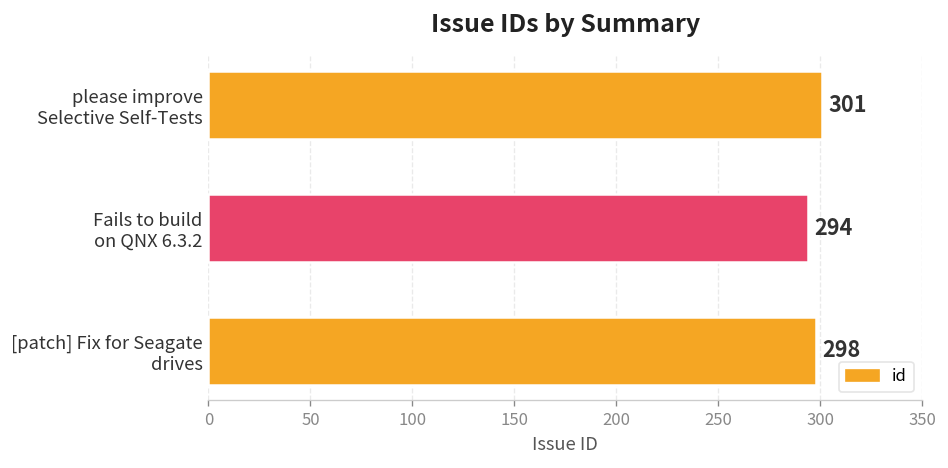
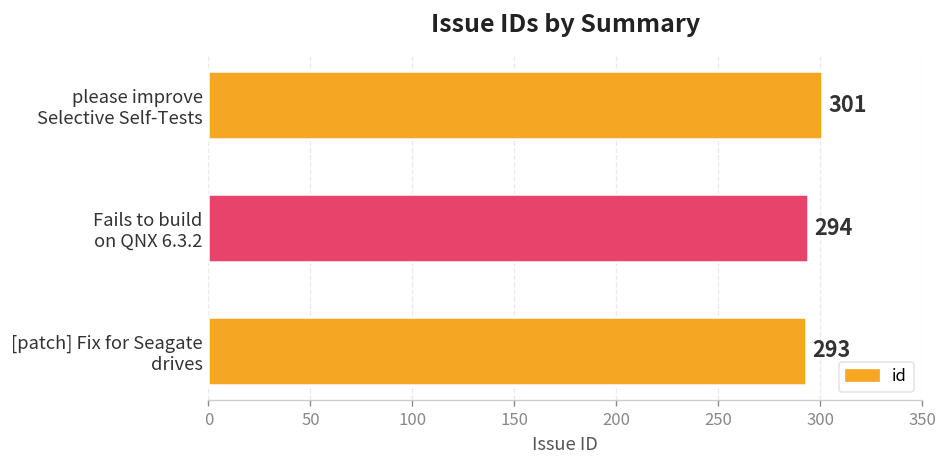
[patch] Fix for Seagate drives: 298 -> 293
